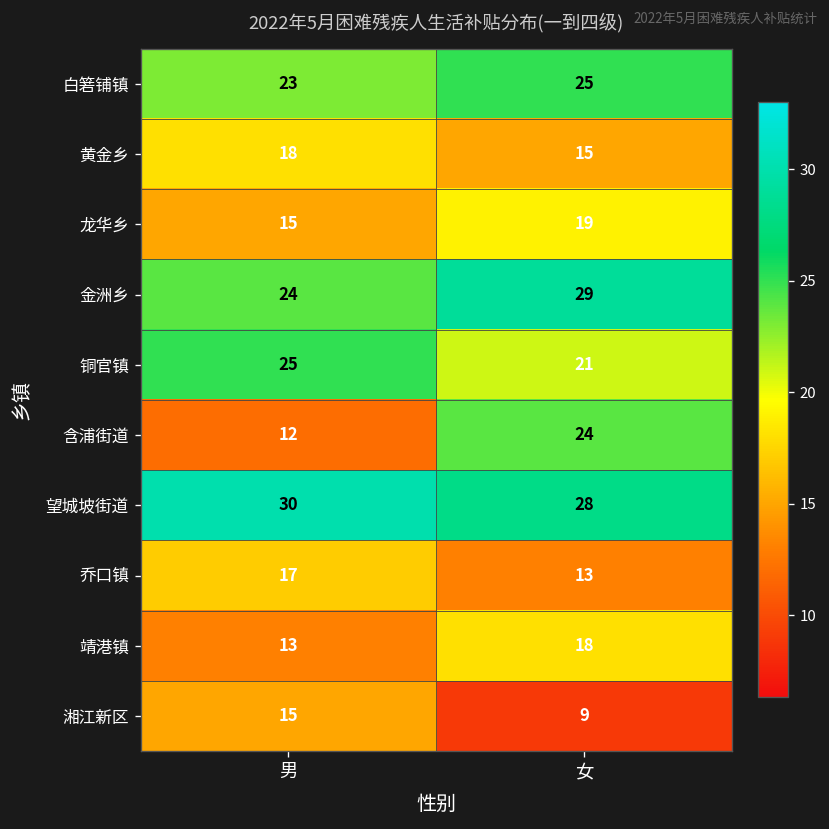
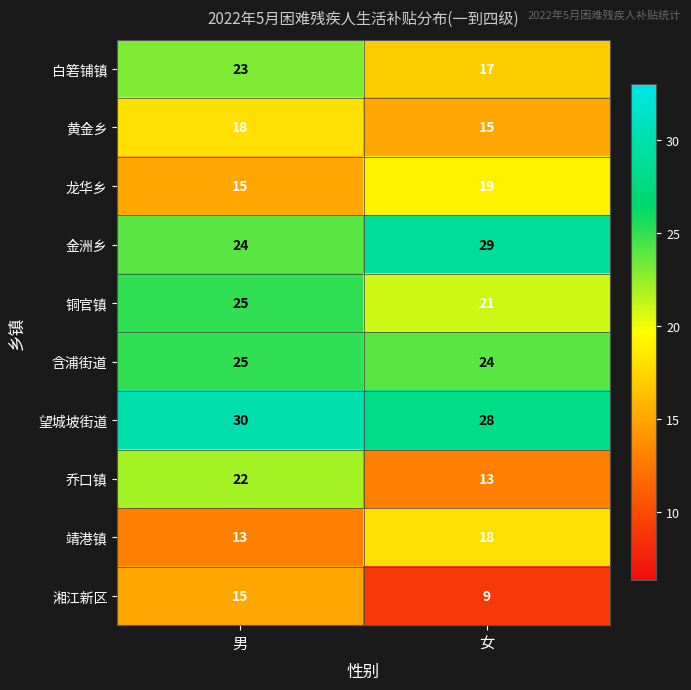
白箬铺镇, 女: 25 -> 17
含浦街道, 男: 12 -> 25
乔口镇, 男: 17 -> 22
